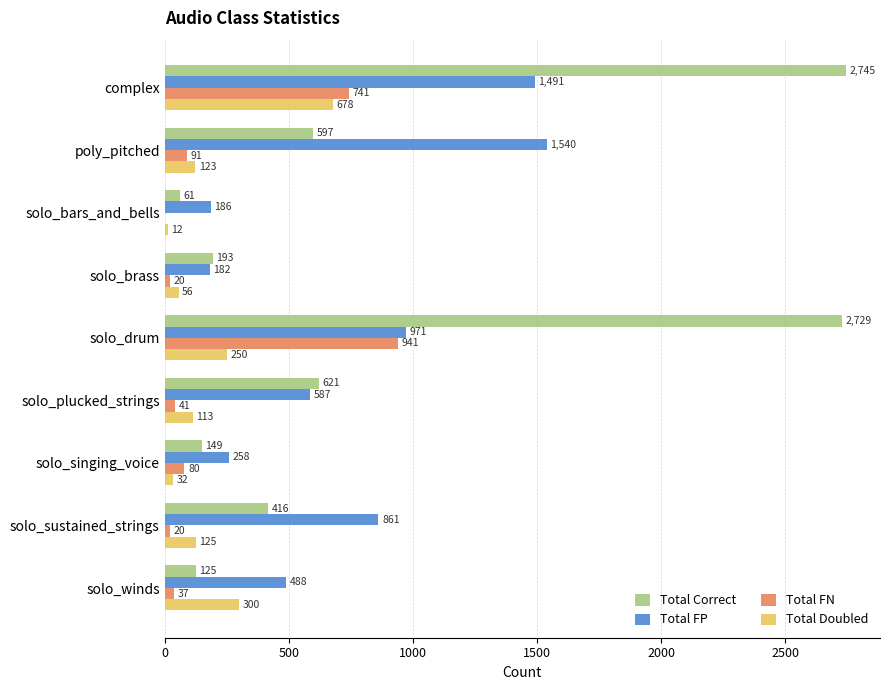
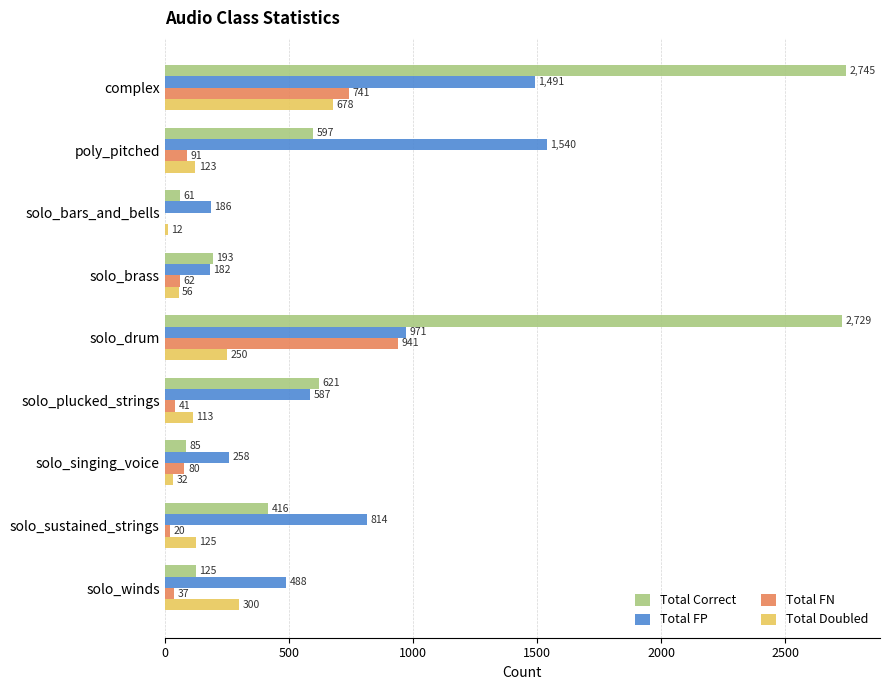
Total FN, solo_brass: 20 -> 62
Total Correct, solo_singing_voice: 149 -> 85
Total FP, solo_sustained_strings: 861 -> 814
